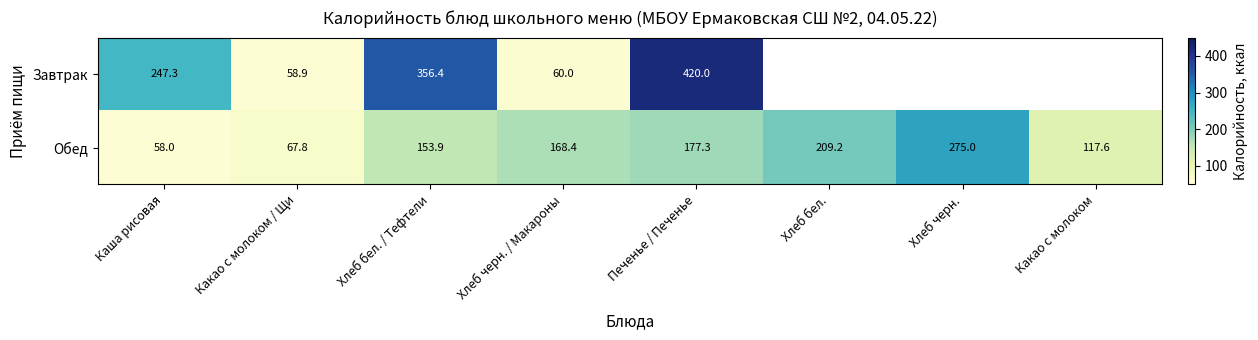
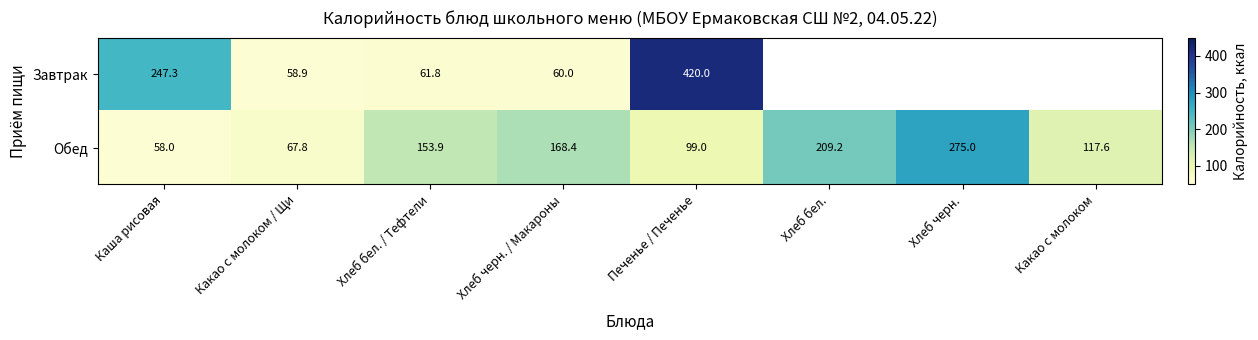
Завтрак, Хлеб бел. / Тефтели: 356.4 -> 61.8
Обед, Печенье / Печенье: 177.3 -> 99.0
